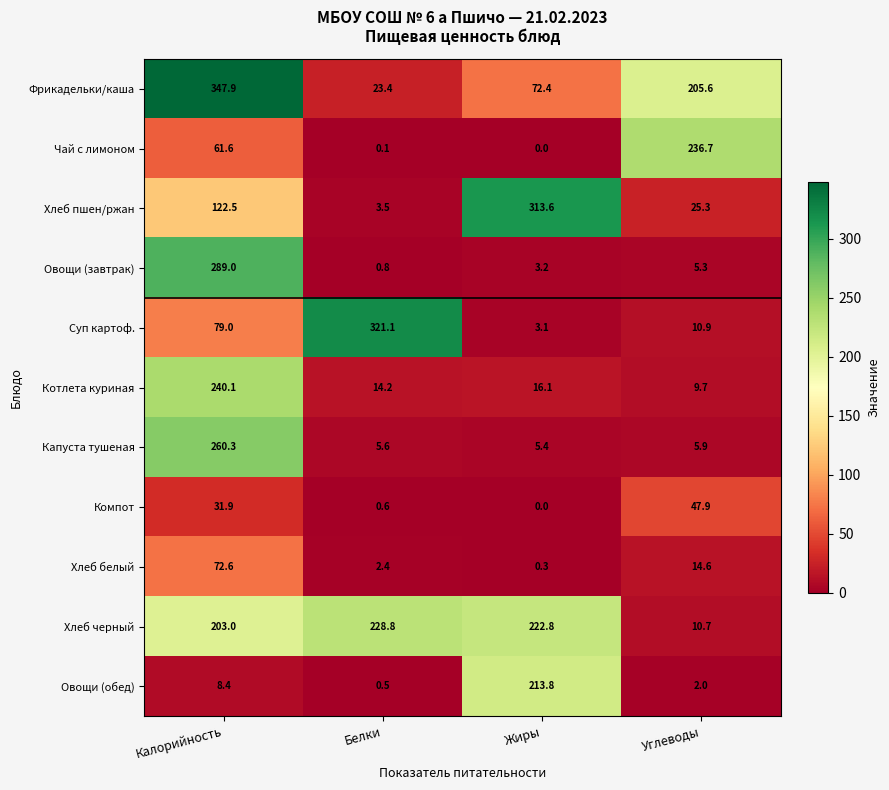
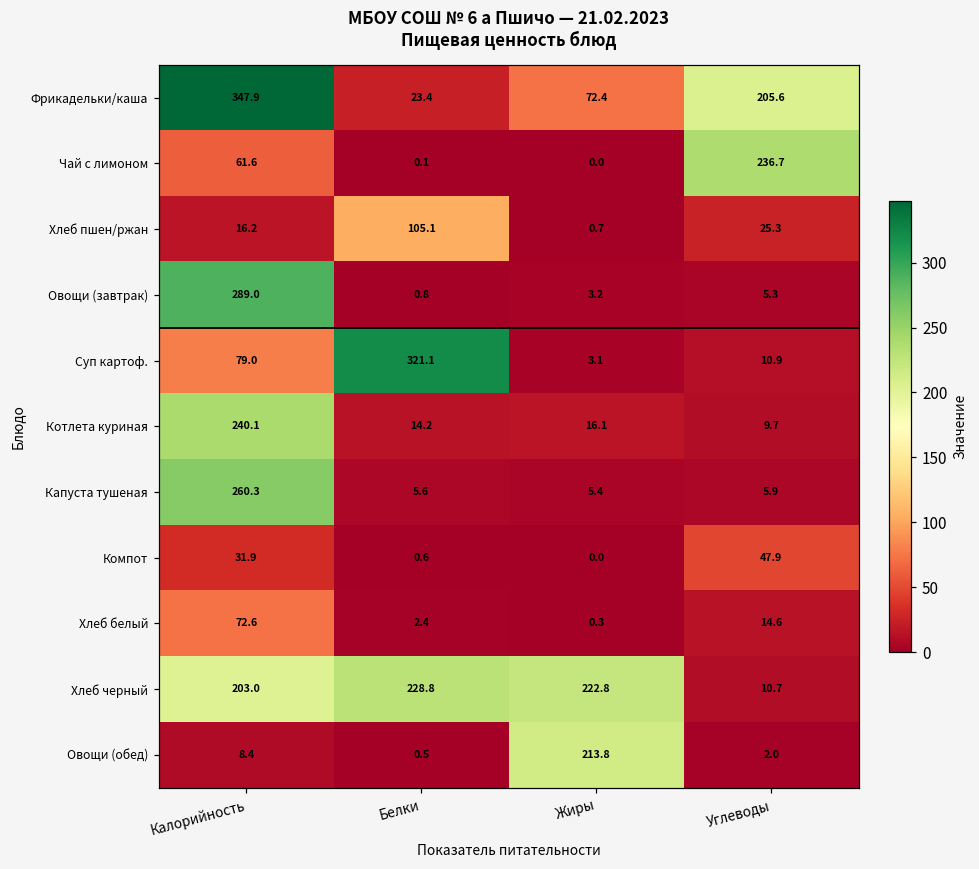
Хлеб пшен/ржан, Калорийность: 122.5 -> 16.2
Хлеб пшен/ржан, Белки: 3.5 -> 105.1
Хлеб пшен/ржан, Жиры: 313.6 -> 0.7
